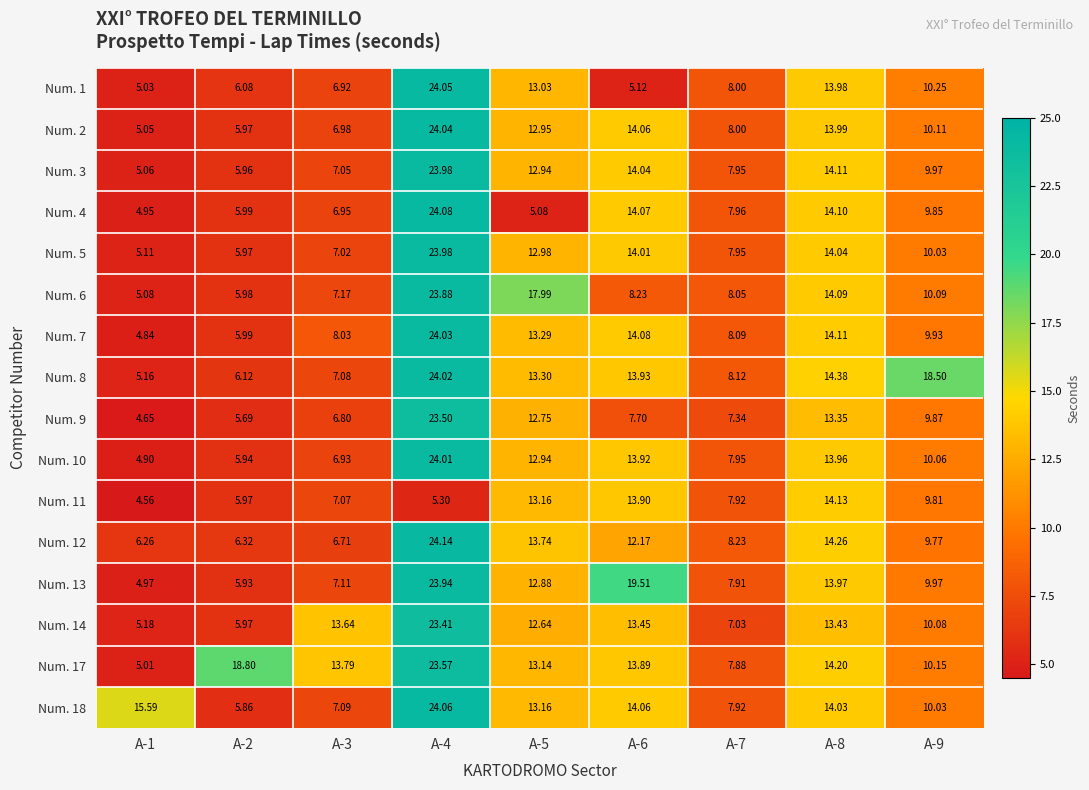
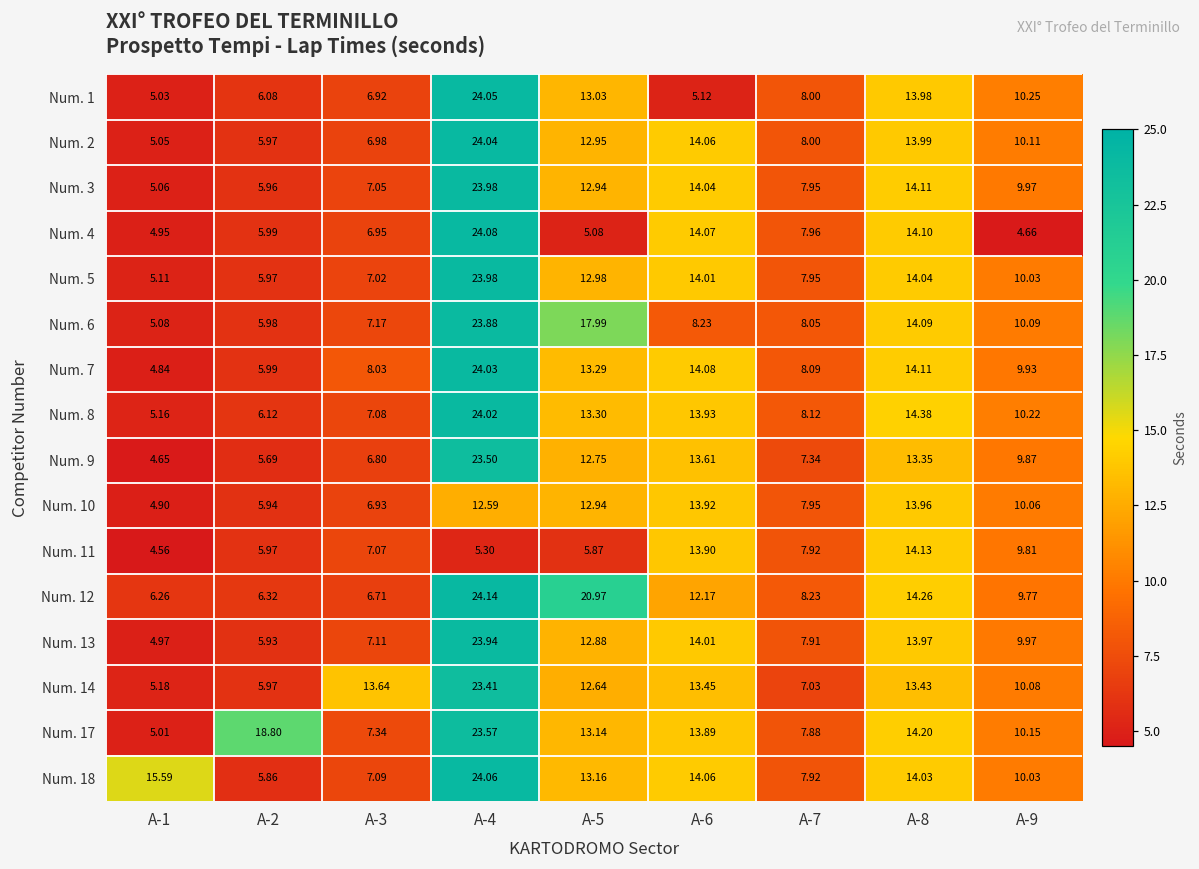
Num. 4, A-9: 9.85 -> 4.66
Num. 8, A-9: 18.50 -> 10.22
Num. 9, A-6: 7.70 -> 13.61
Num. 10, A-4: 24.01 -> 12.59
Num. 11, A-5: 13.16 -> 5.87
Num. 12, A-5: 13.74 -> 20.97
Num. 13, A-6: 19.51 -> 14.01
Num. 17, A-3: 13.79 -> 7.34
